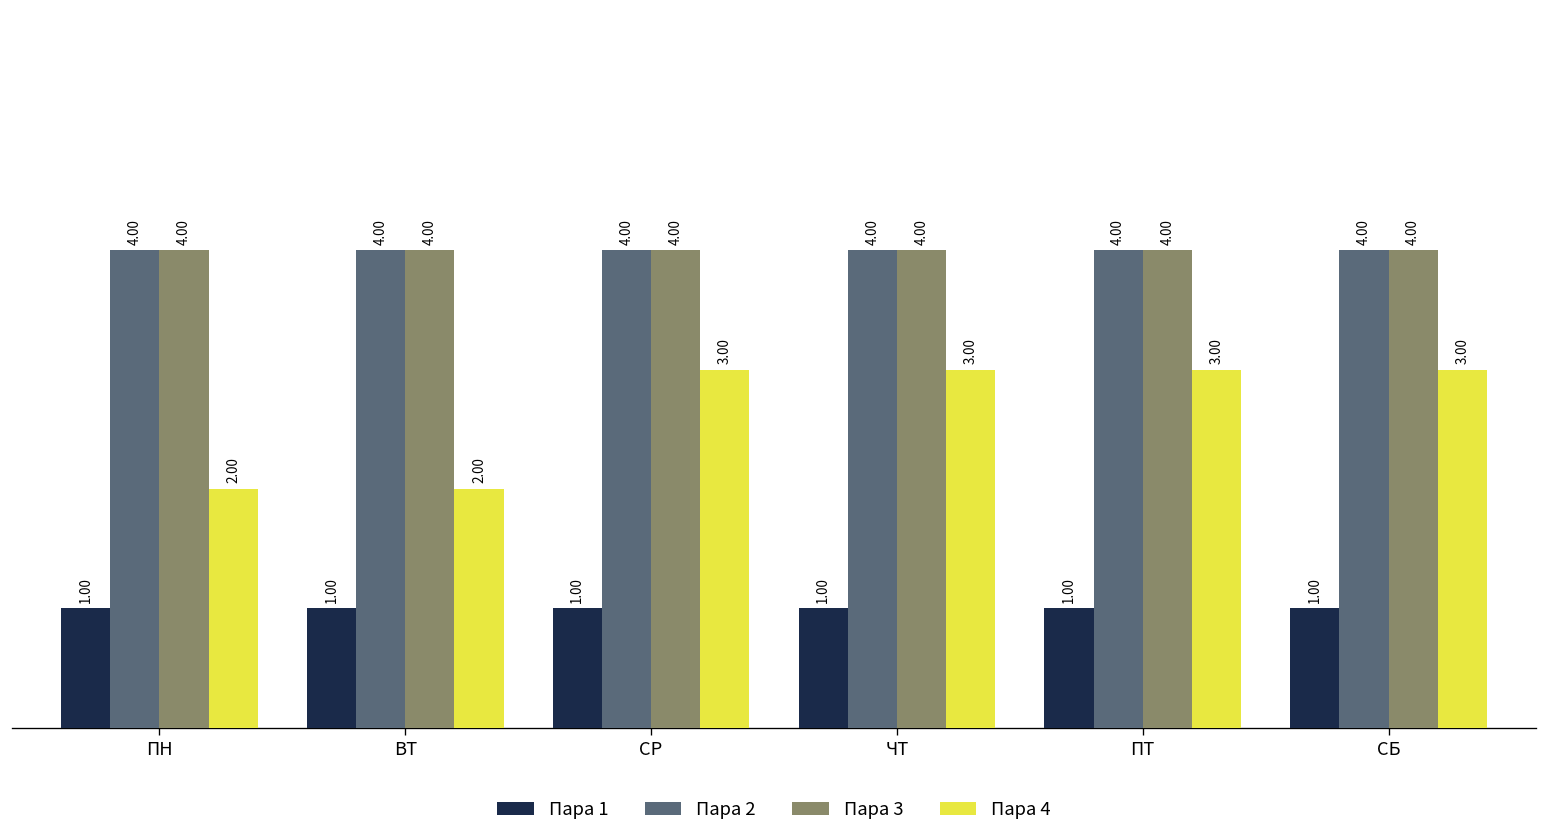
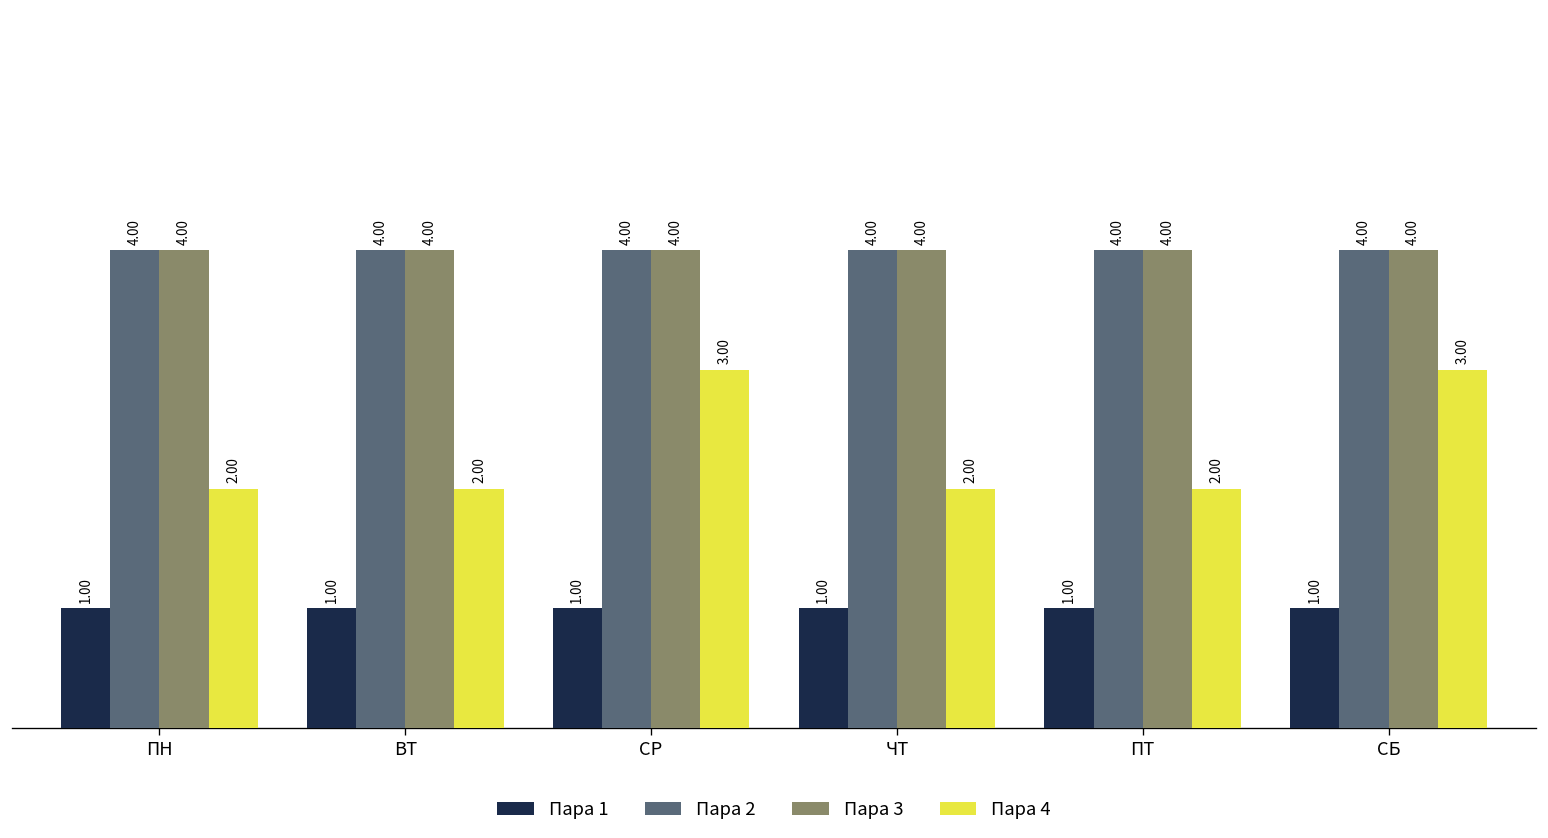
Пара 4, ЧТ: 3.00 -> 2.00
Пара 4, ПТ: 3.00 -> 2.00
